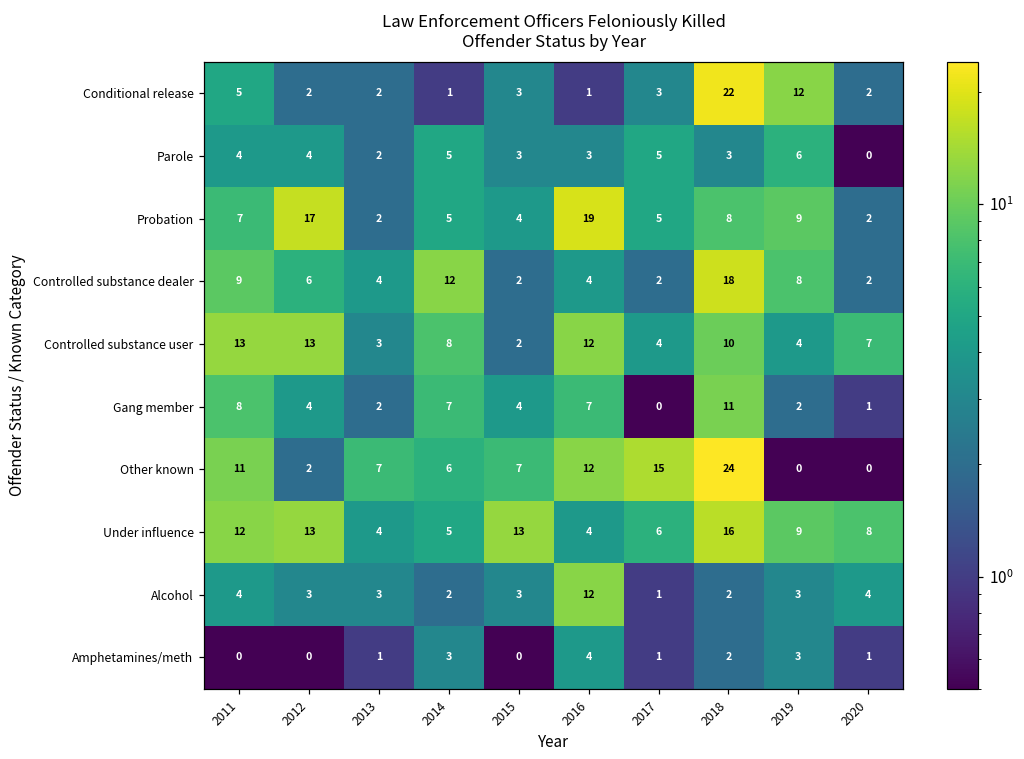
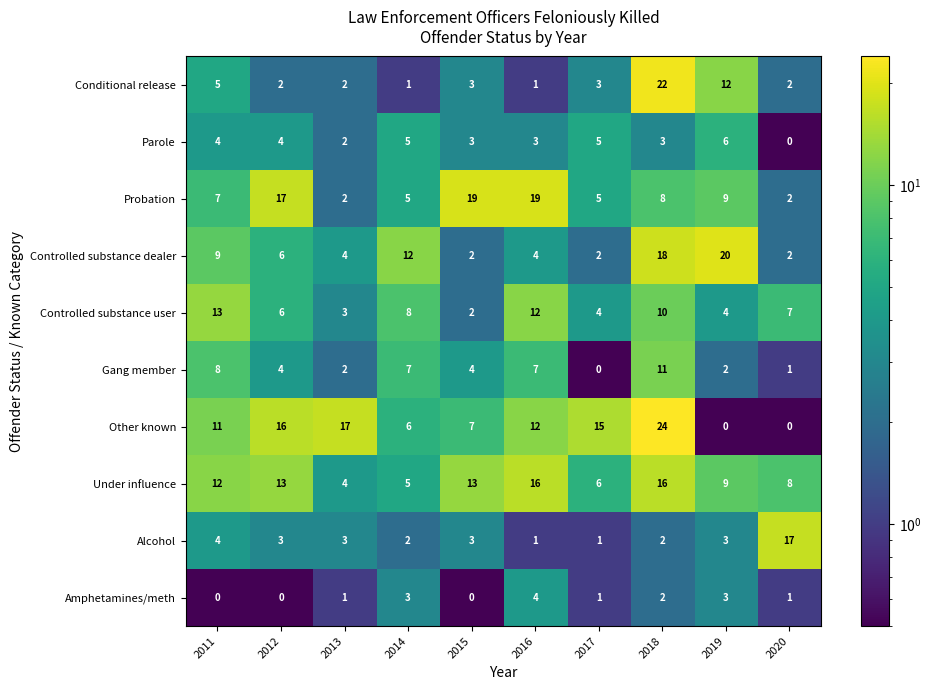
Probation, 2015: 4 -> 19
Controlled substance dealer, 2019: 8 -> 20
Controlled substance user, 2012: 13 -> 6
Other known, 2012: 2 -> 16
Other known, 2013: 7 -> 17
Under influence, 2016: 4 -> 16
Alcohol, 2016: 12 -> 1
Alcohol, 2020: 4 -> 17
